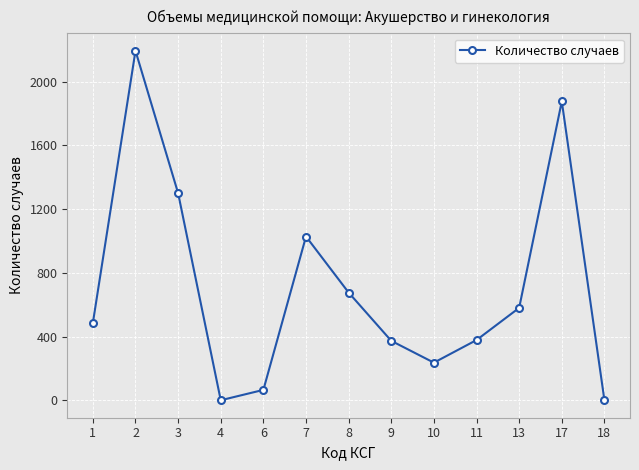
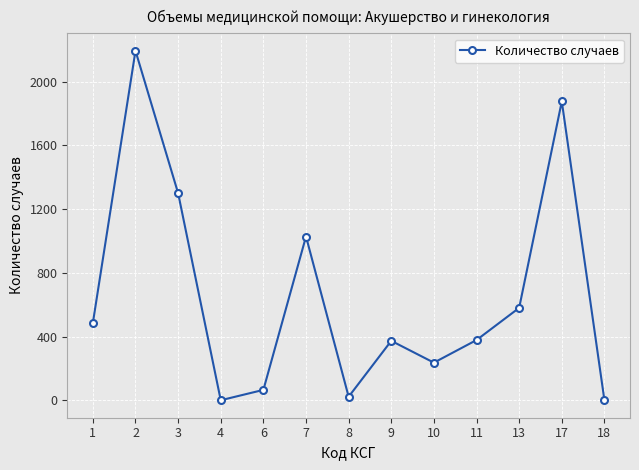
8: 680 -> 20
